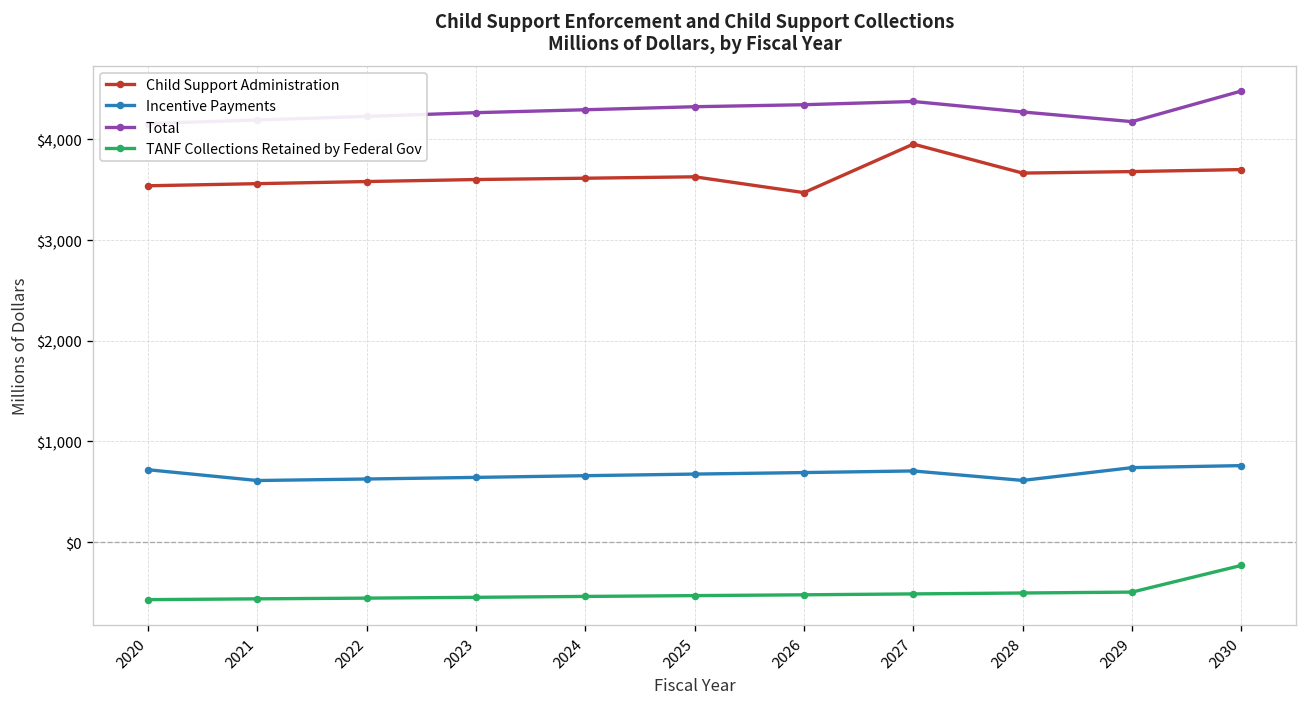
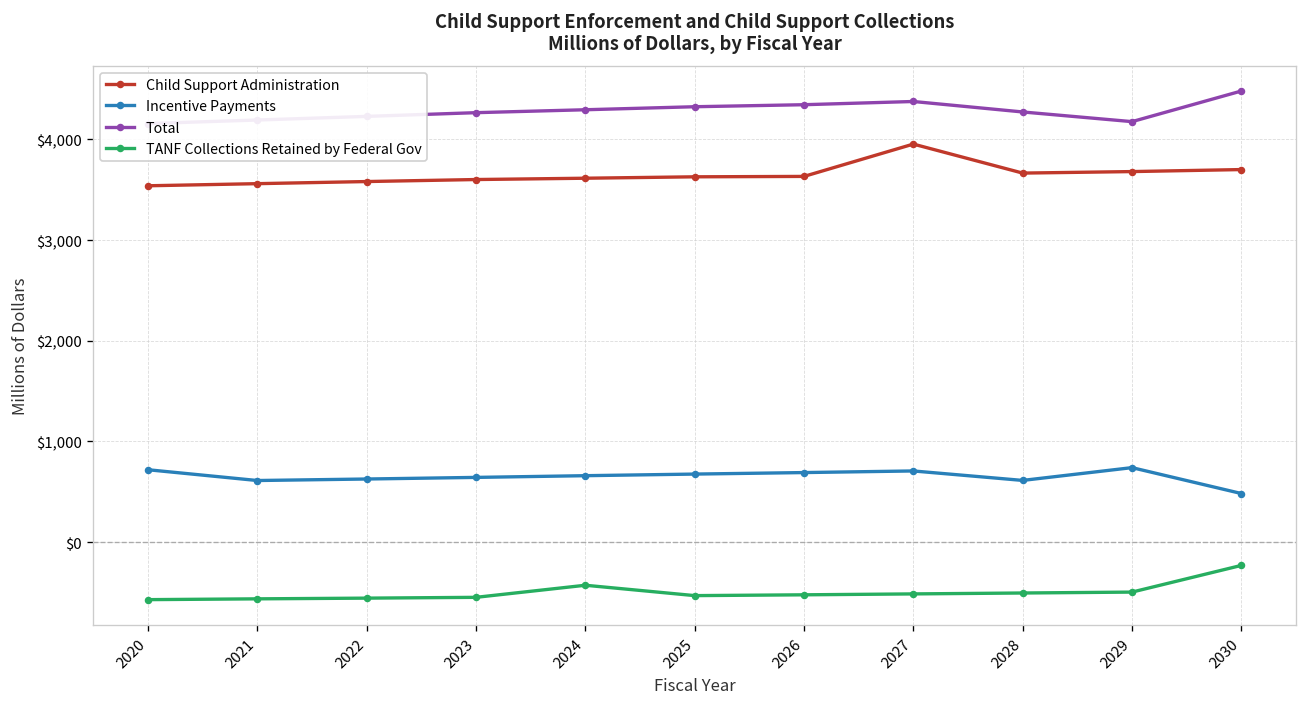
TANF Collections Retained by Federal Gov, 2024: $-500 -> $-400
Child Support Administration, 2026: $3,500 -> $3,600
Incentive Payments, 2030: $800 -> $500
